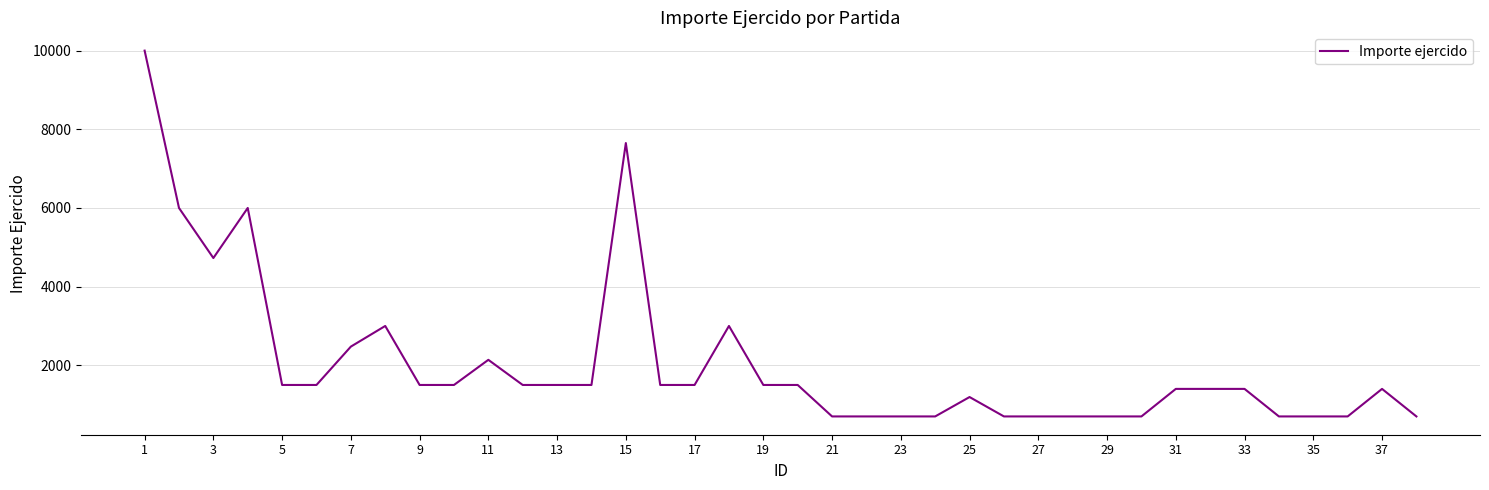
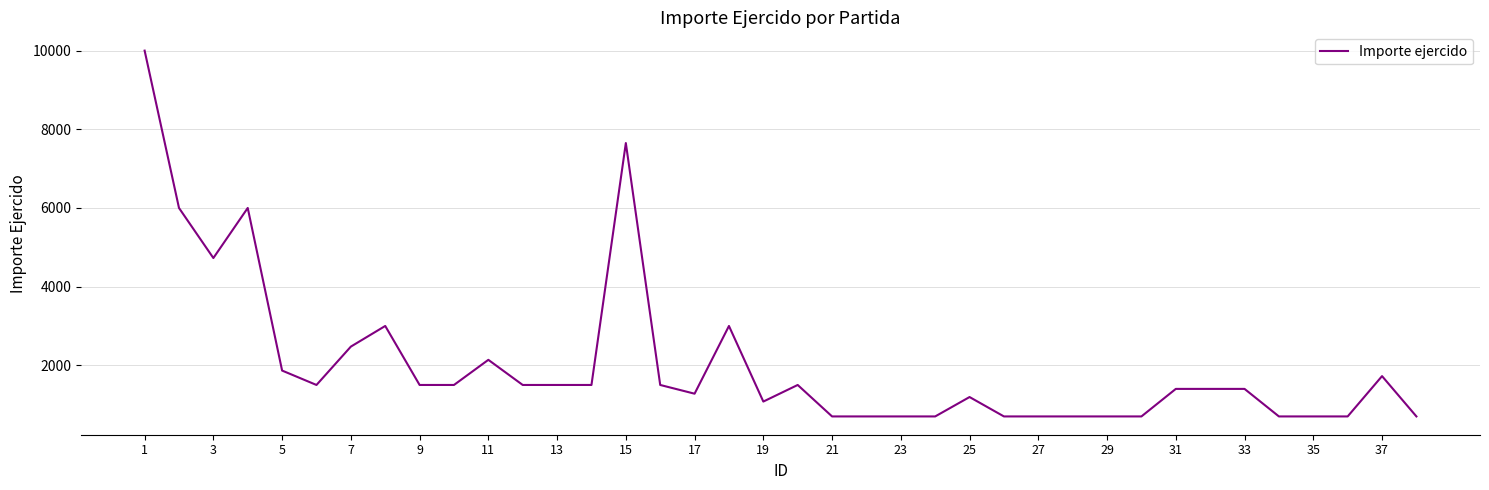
5: 1500 -> 1900
17: 1500 -> 1300
19: 1500 -> 1100
37: 1400 -> 1700
